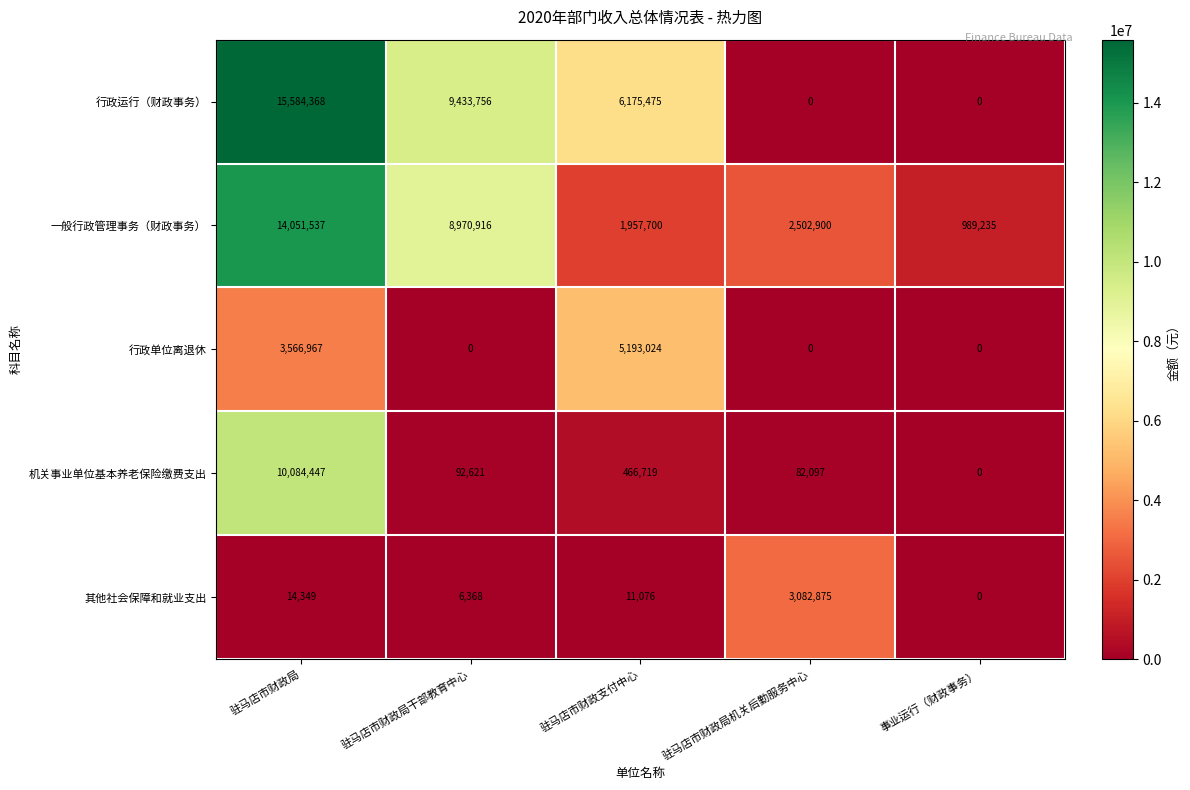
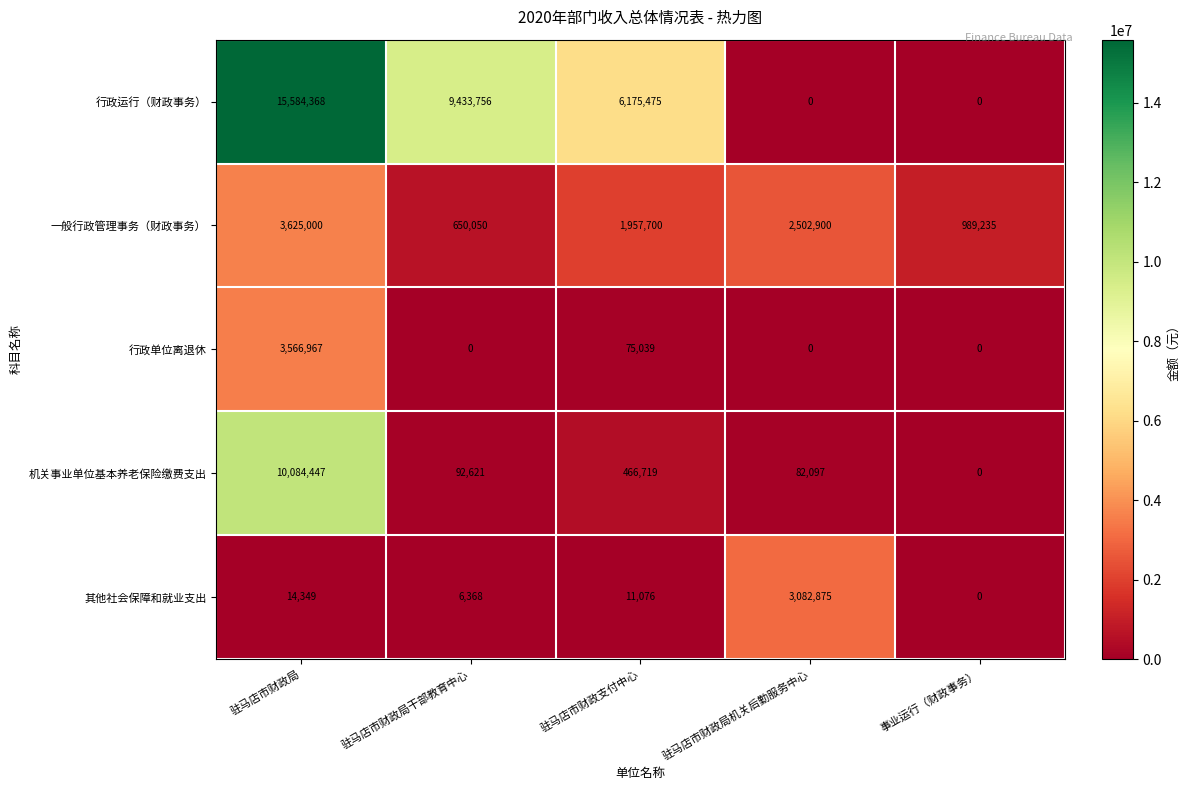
一般行政管理事务（财政事务）, 驻马店市财政局: 14,051,537 -> 3,625,000
一般行政管理事务（财政事务）, 驻马店市财政局干部教育中心: 8,970,916 -> 650,050
行政单位离退休, 驻马店市财政支付中心: 5,193,024 -> 75,039
